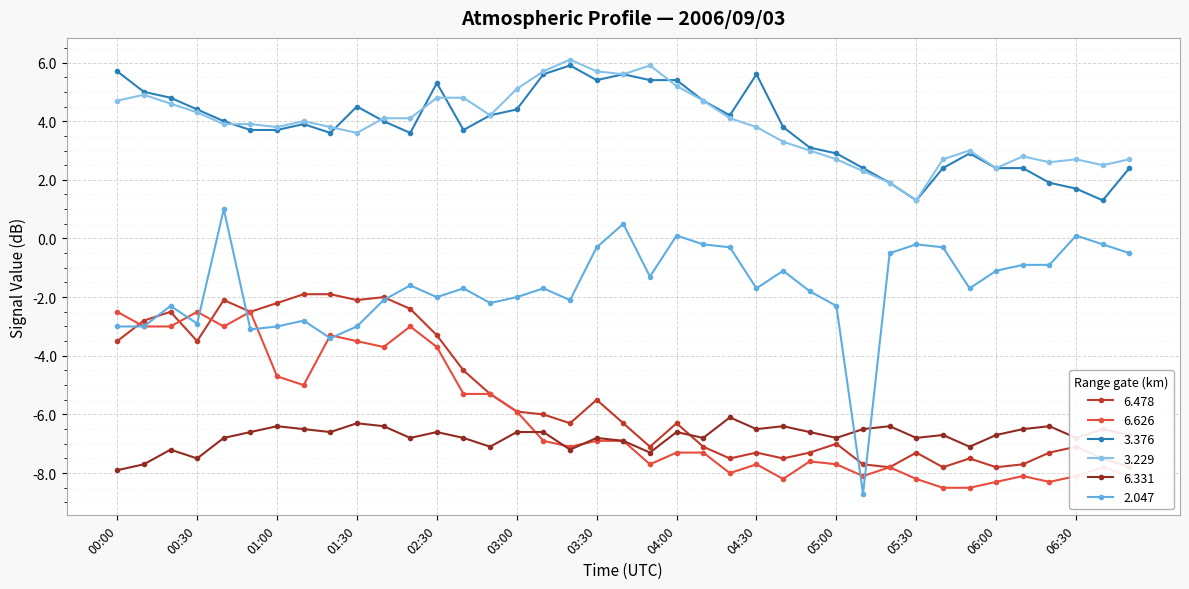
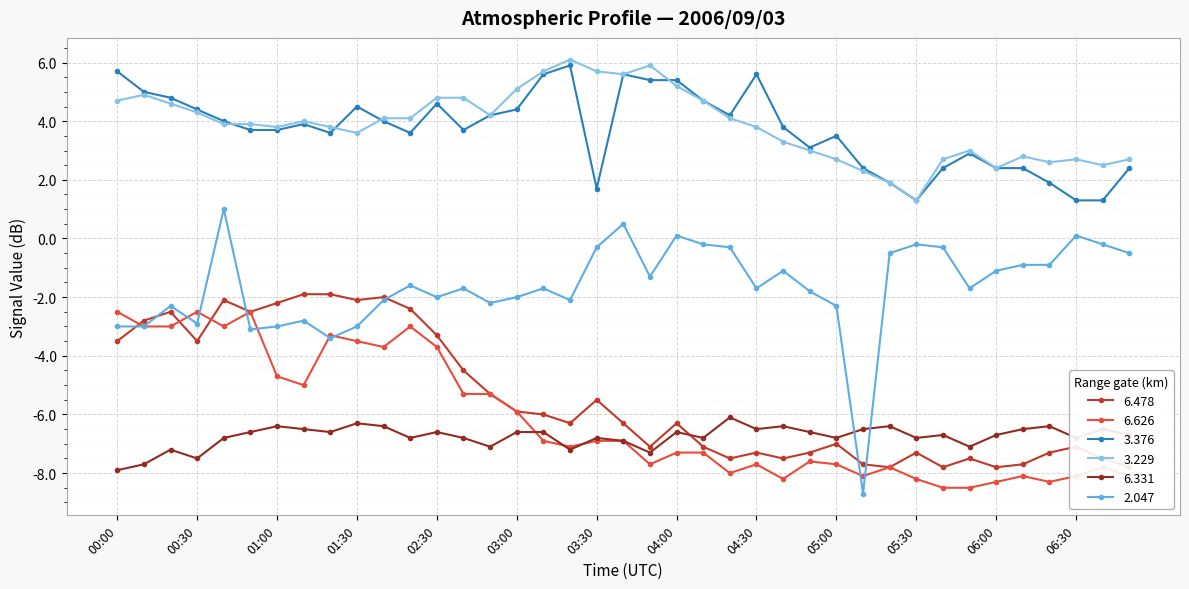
3.376, 02:30: 5.3 -> 4.6
3.376, 03:30: 5.4 -> 1.7
3.376, 05:00: 2.9 -> 3.5
3.376, 06:30: 1.7 -> 1.3
